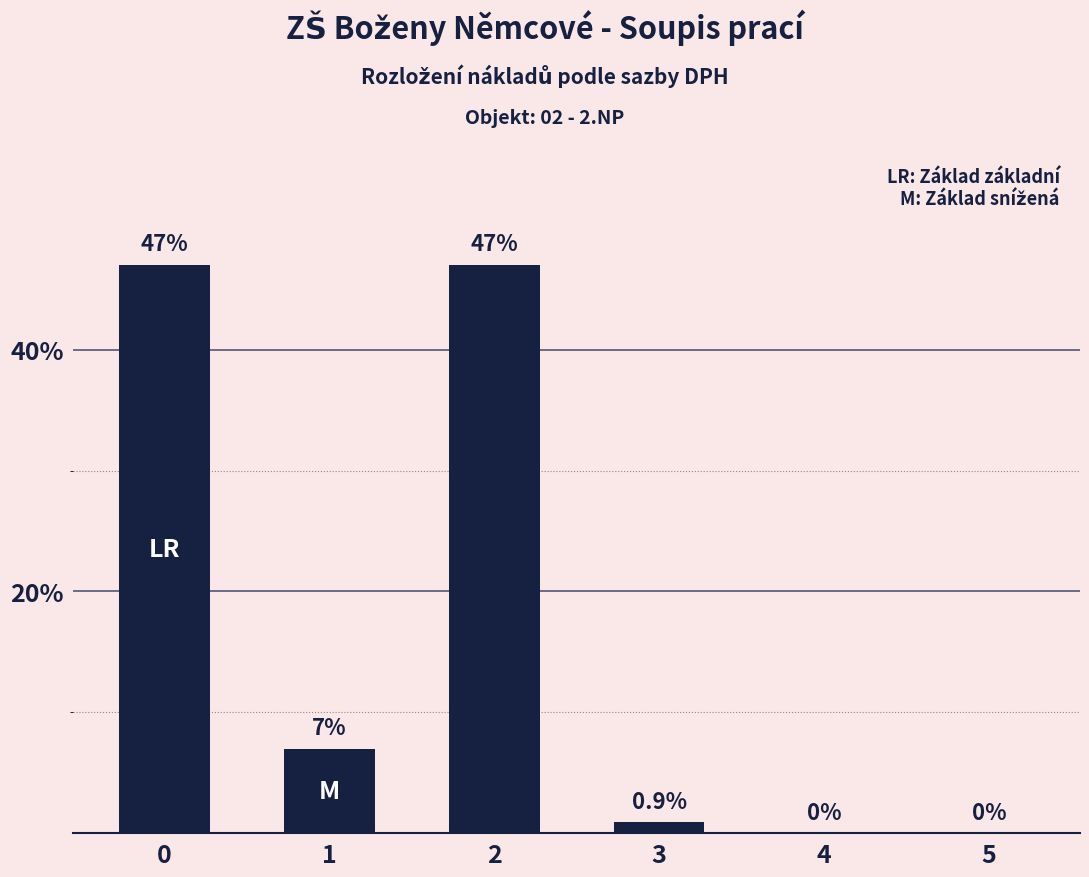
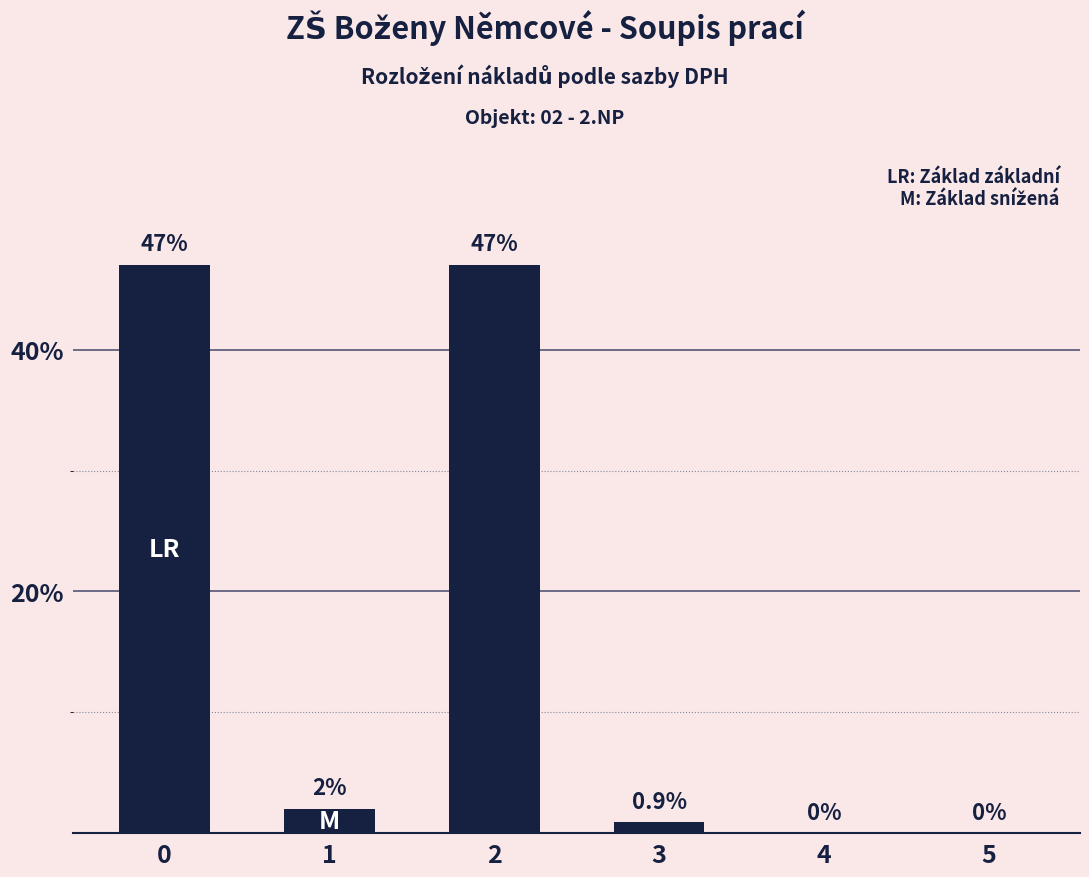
1: 7% -> 2%
